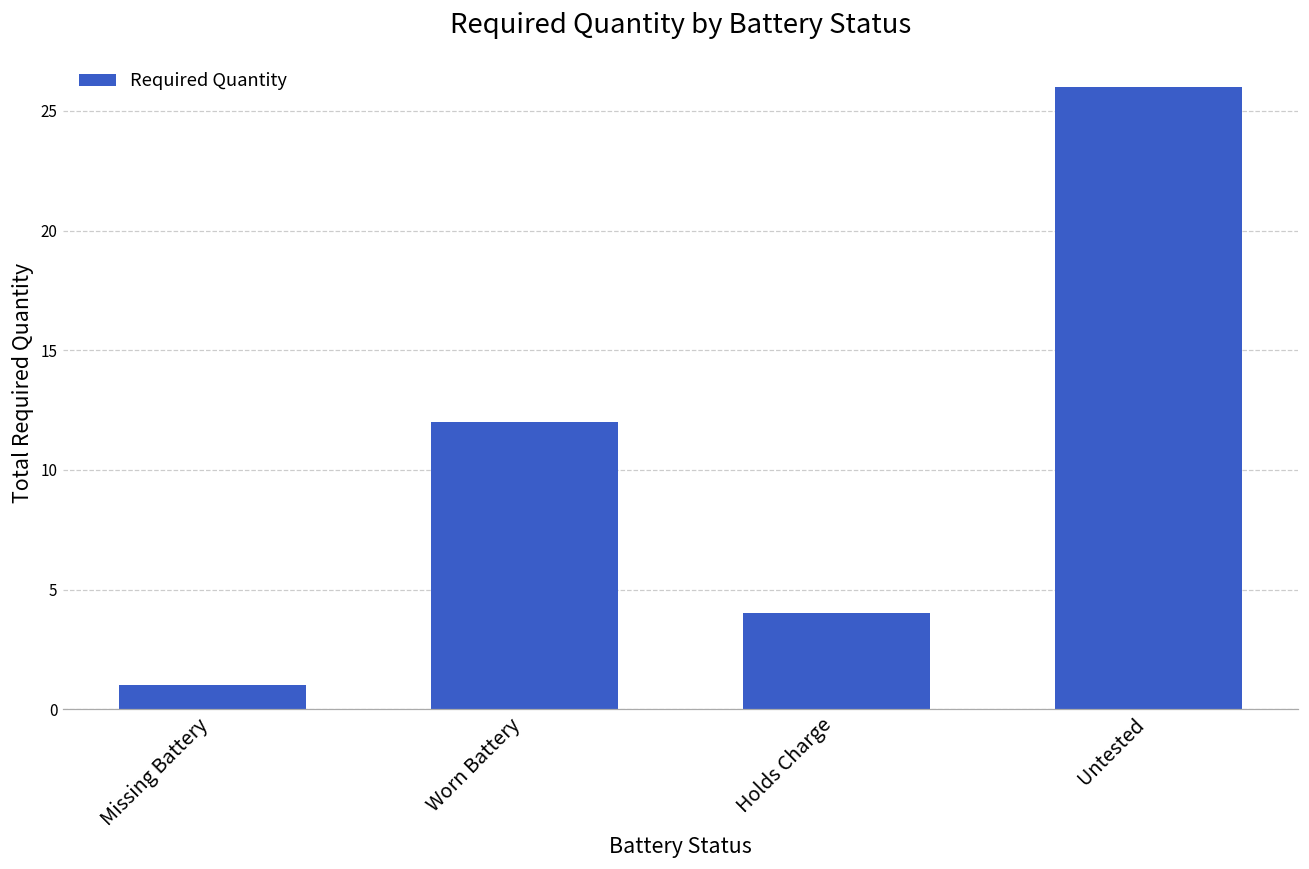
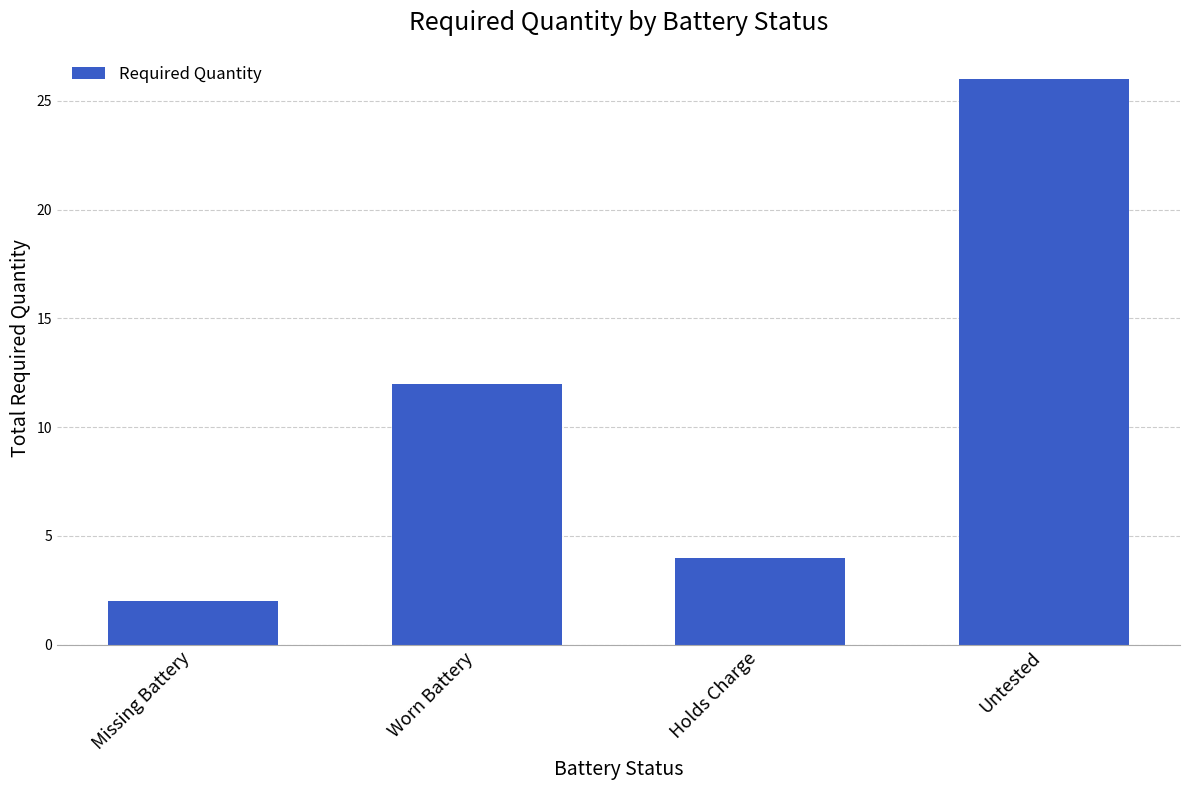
Missing Battery: 1 -> 2
